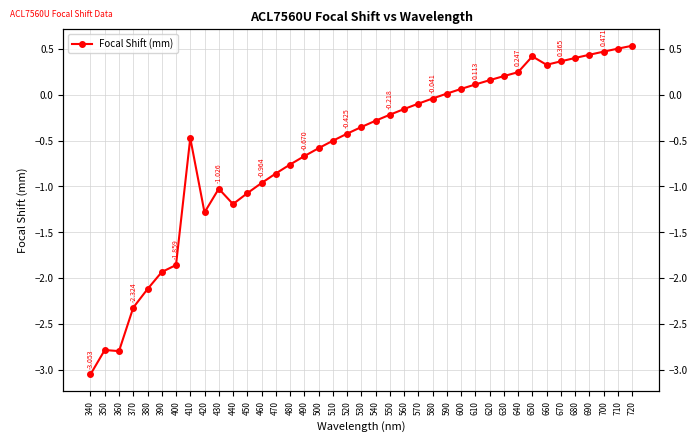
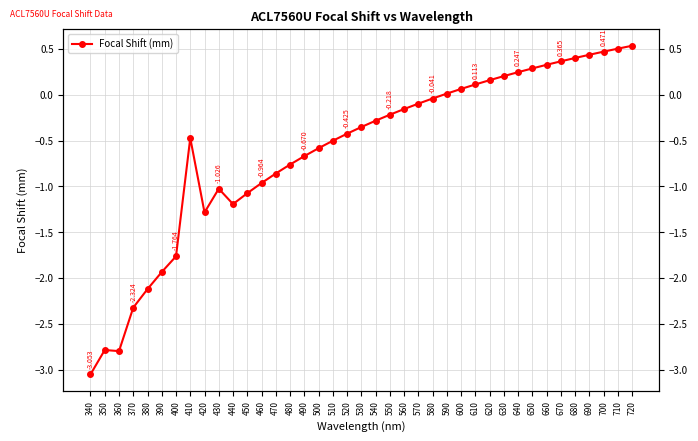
400: -1.859 -> -1.764
650: 0.4 -> 0.3
